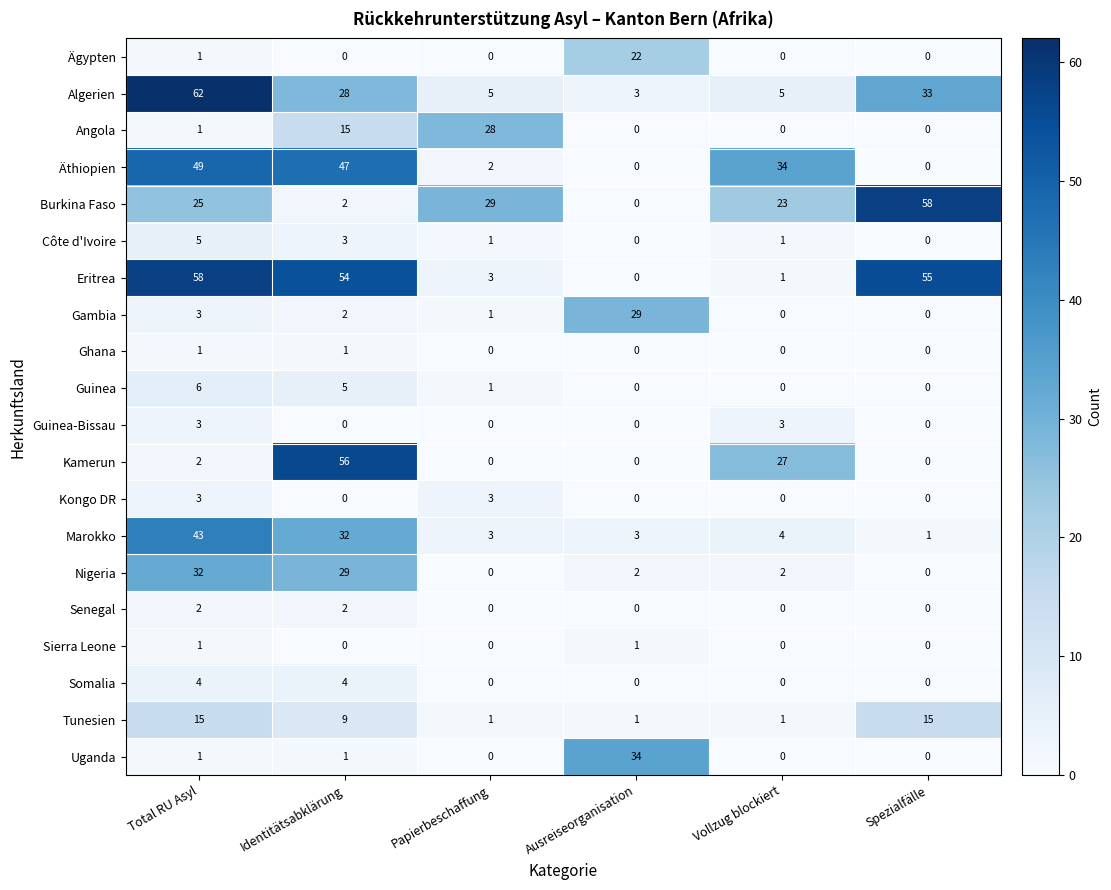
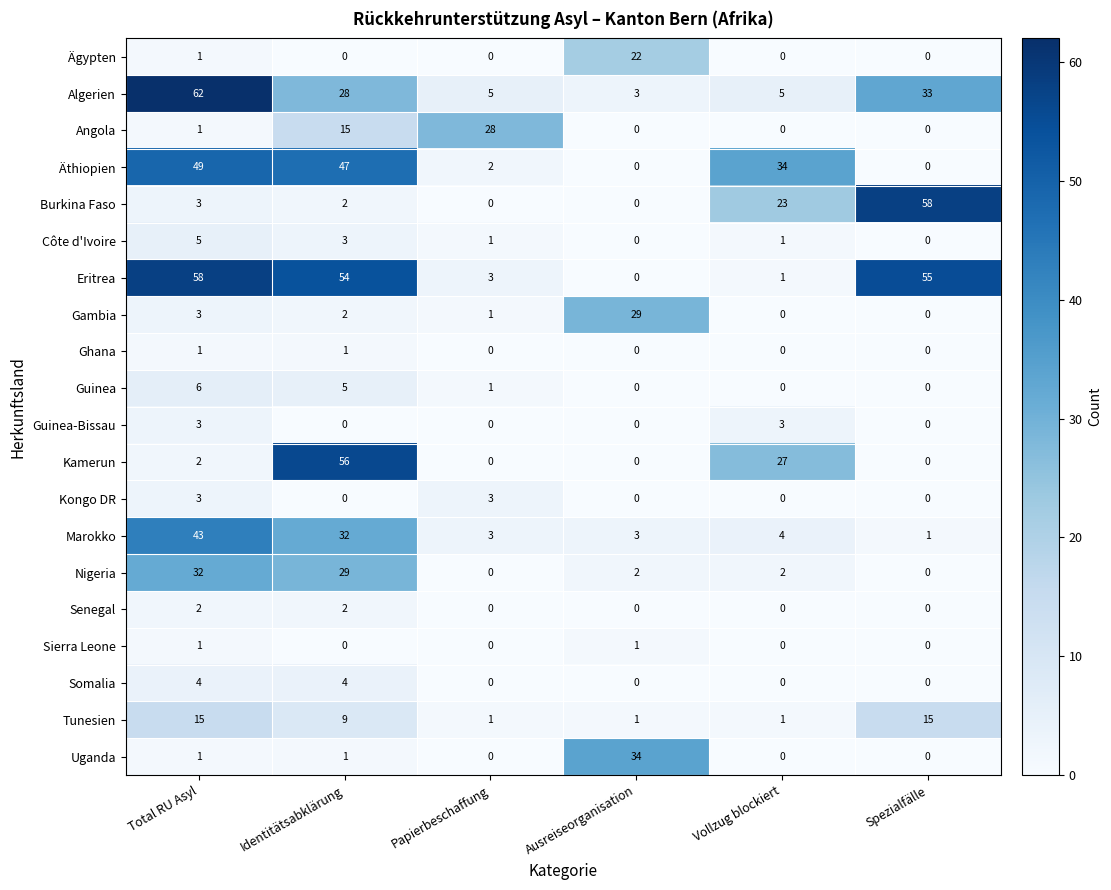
Burkina Faso, Total RU Asyl: 25 -> 3
Burkina Faso, Papierbeschaffung: 29 -> 0
